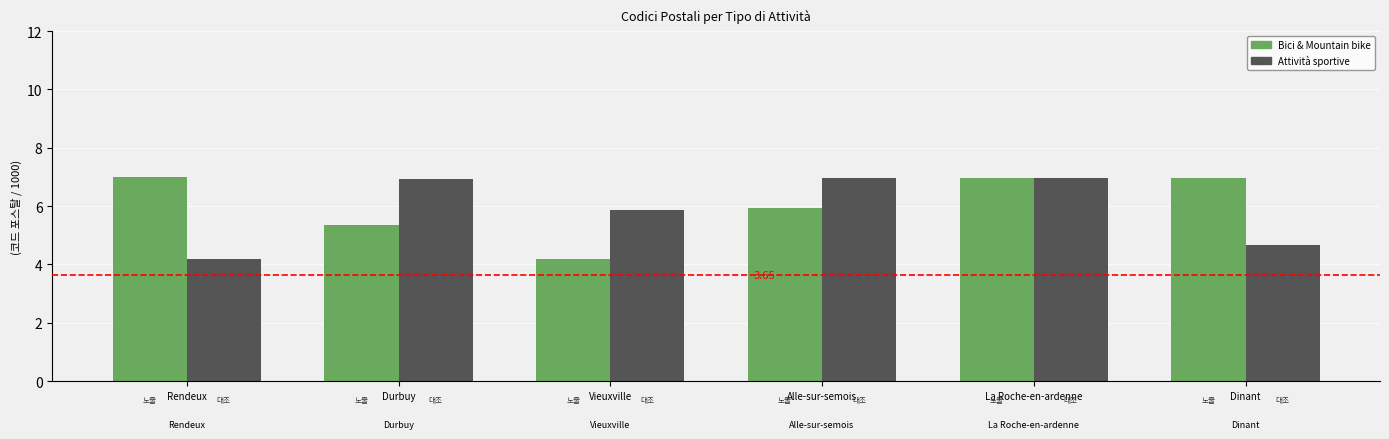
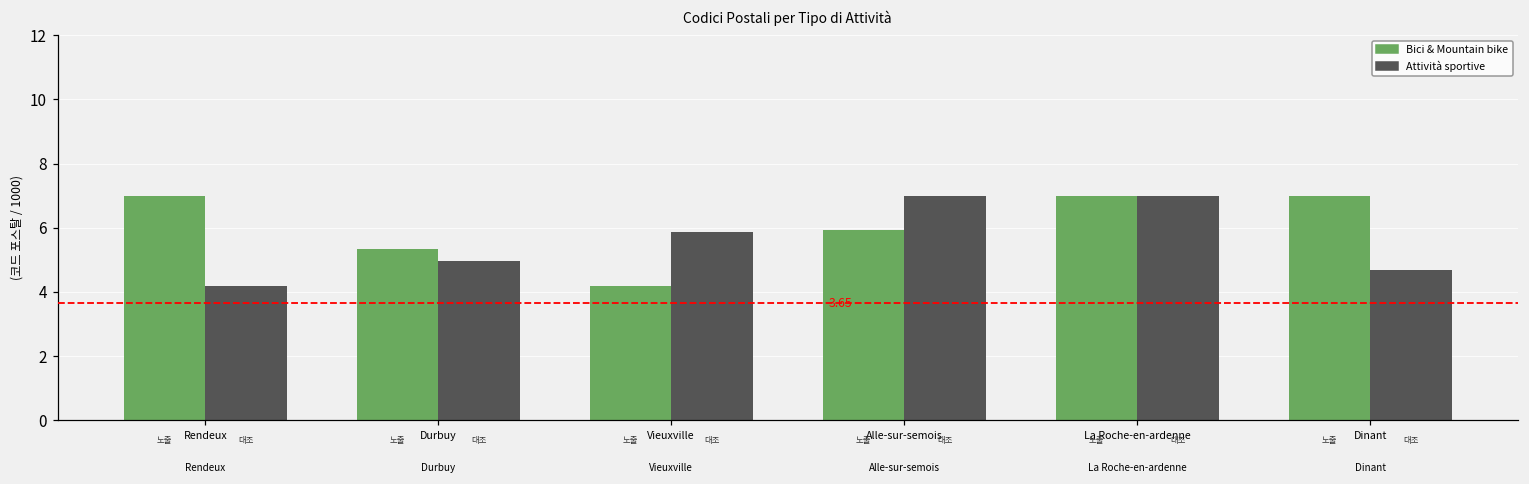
Attività sportive, Durbuy: 6.9 -> 5.0
